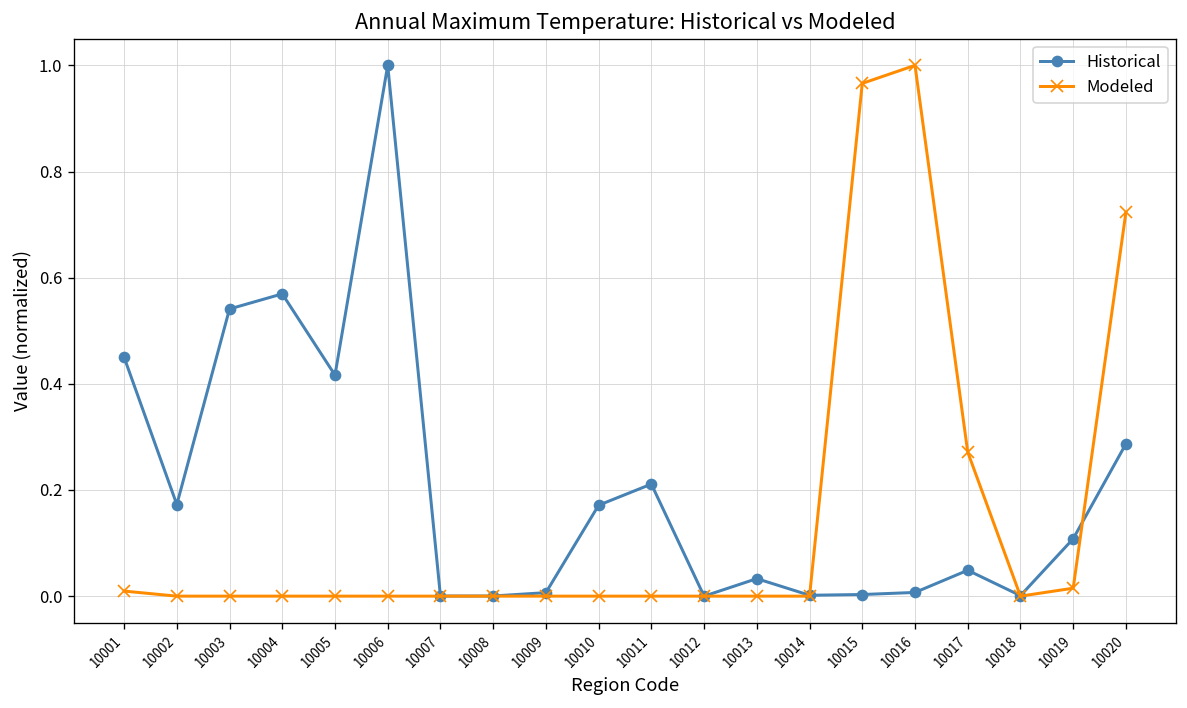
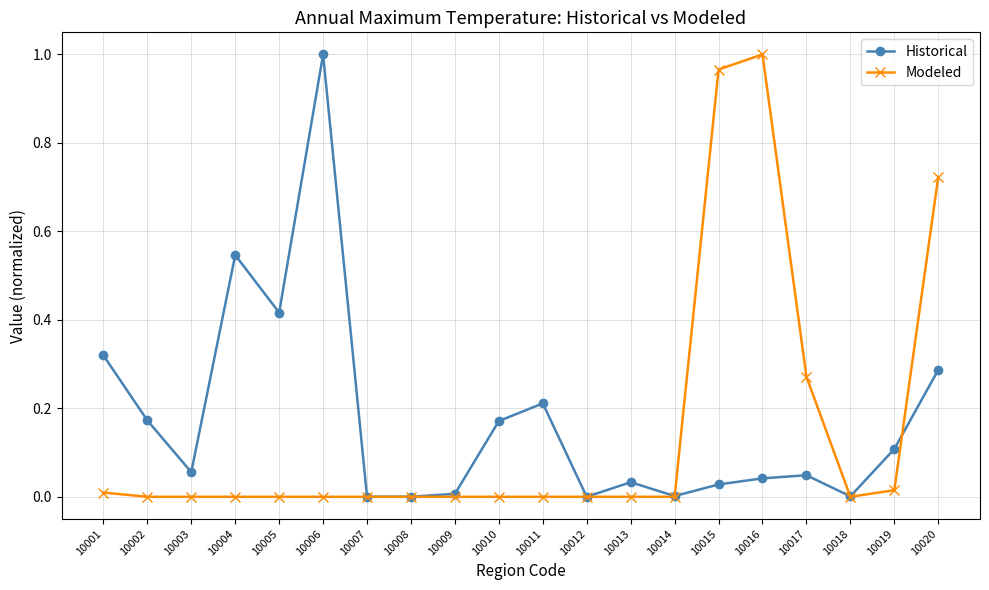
Historical, 10001: 0.45 -> 0.32
Historical, 10003: 0.54 -> 0.06
Historical, 10004: 0.57 -> 0.55
Historical, 10015: 0.00 -> 0.03
Historical, 10016: 0.01 -> 0.04
